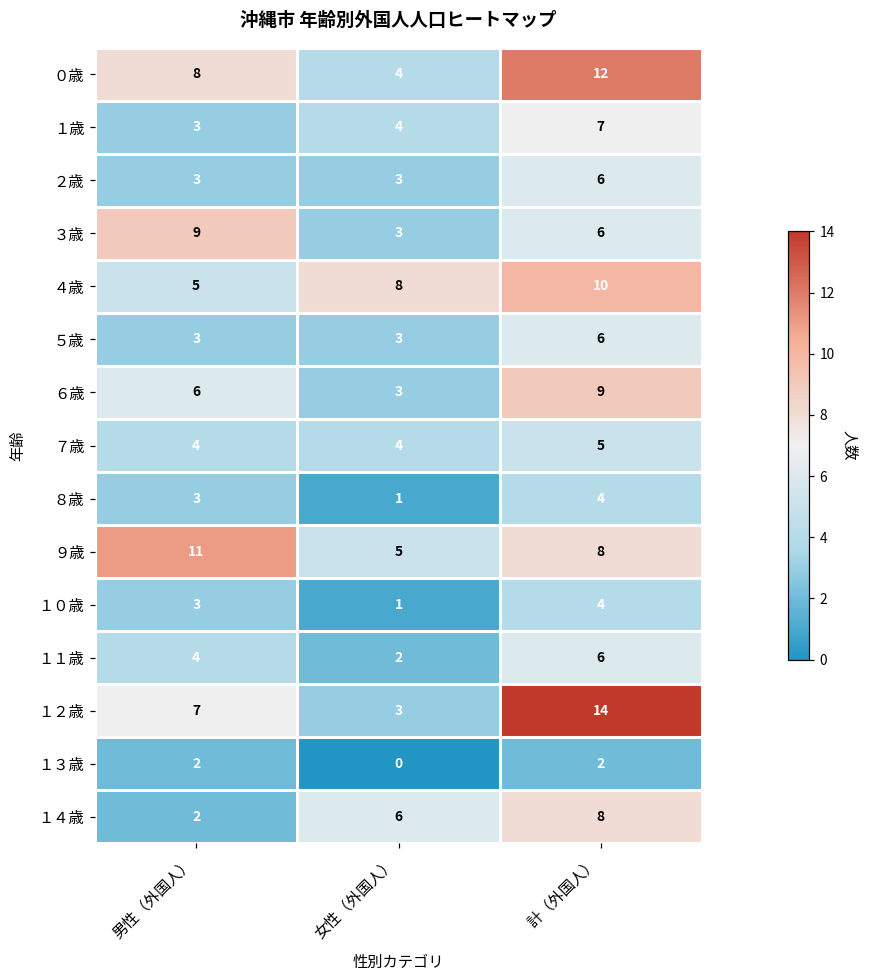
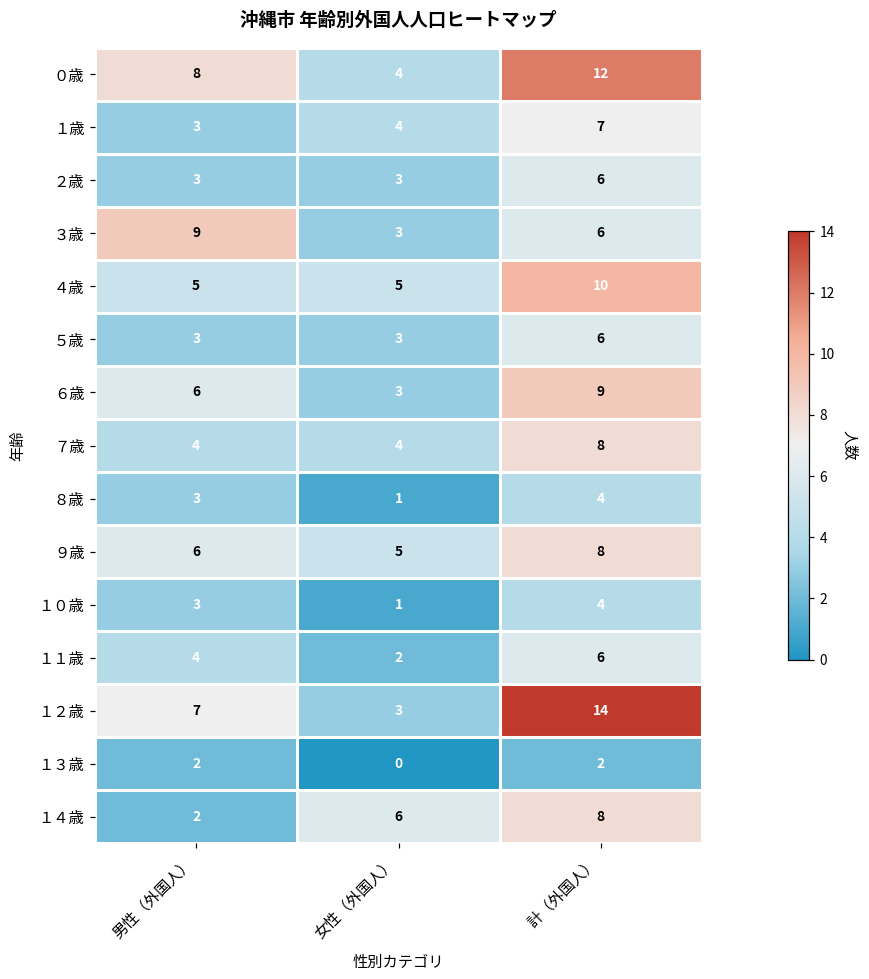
４歳, 女性（外国人）: 8 -> 5
７歳, 計（外国人）: 5 -> 8
９歳, 男性（外国人）: 11 -> 6
